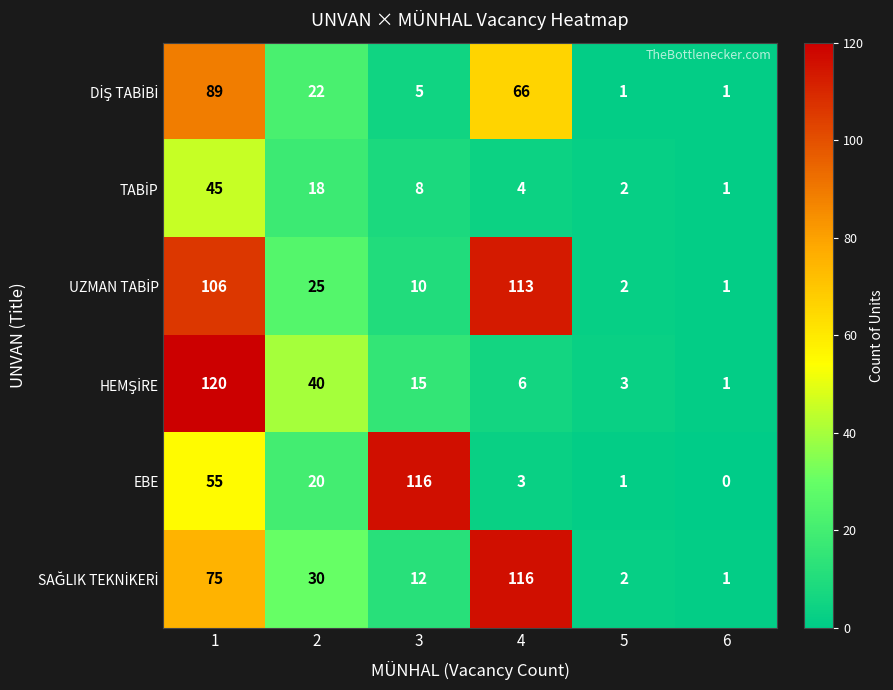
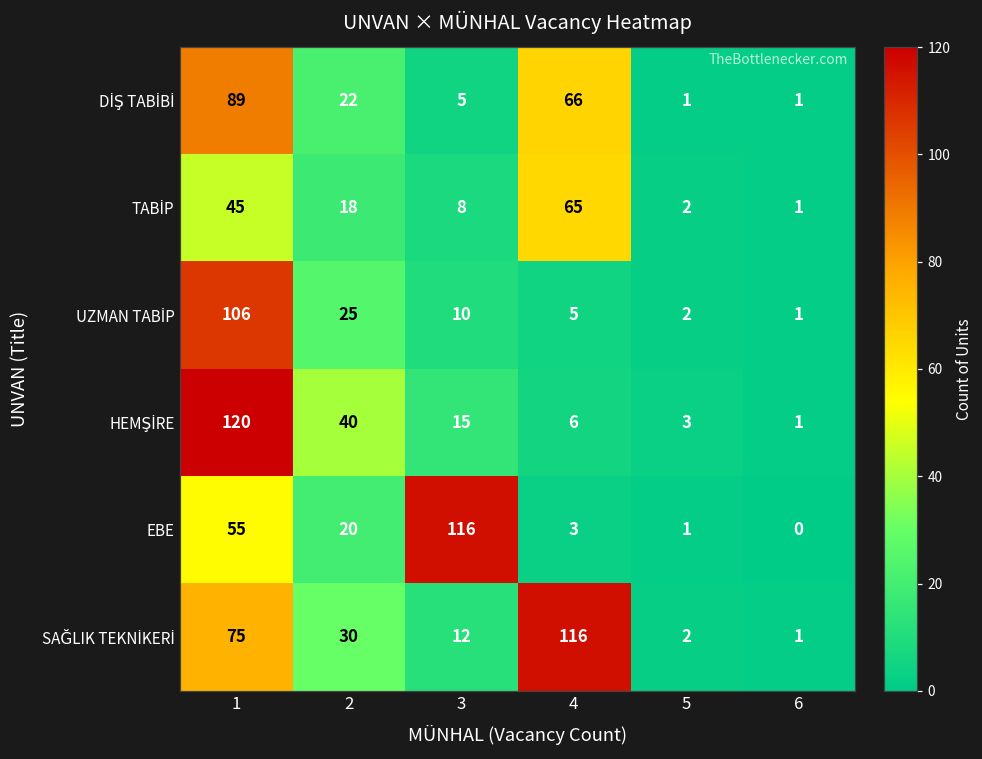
TABİP, 4: 4 -> 65
UZMAN TABİP, 4: 113 -> 5
